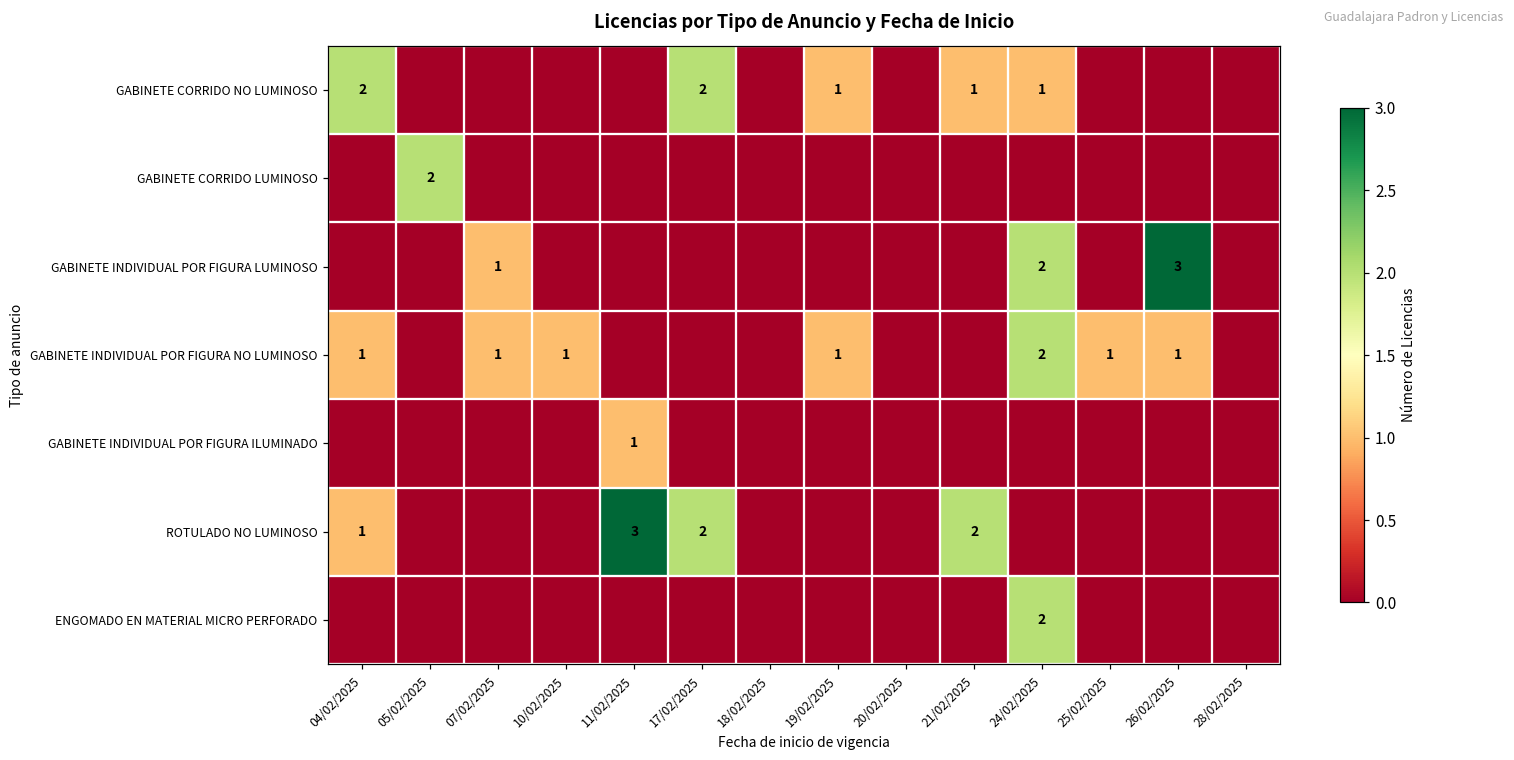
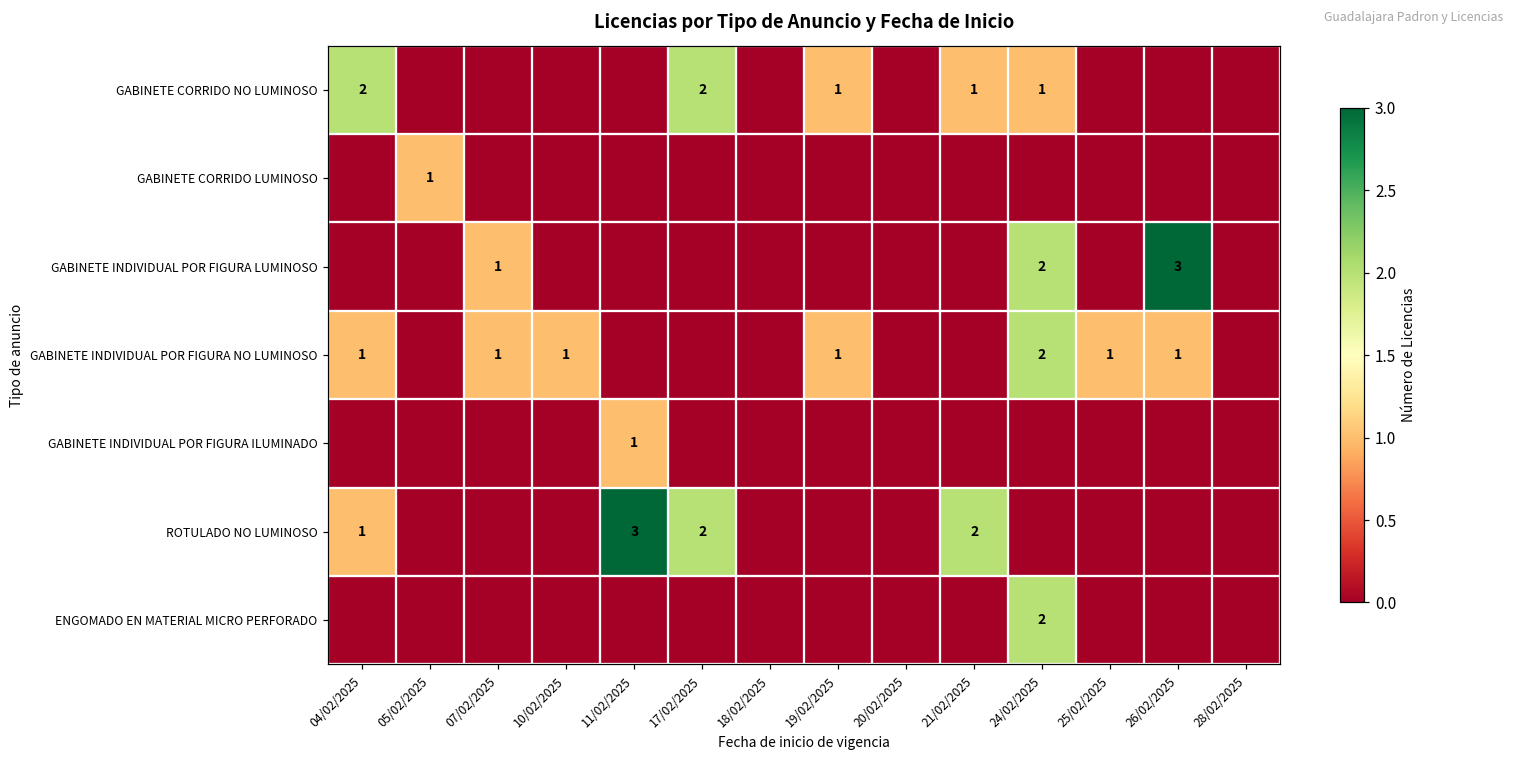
GABINETE CORRIDO LUMINOSO, 05/02/2025: 2 -> 1
